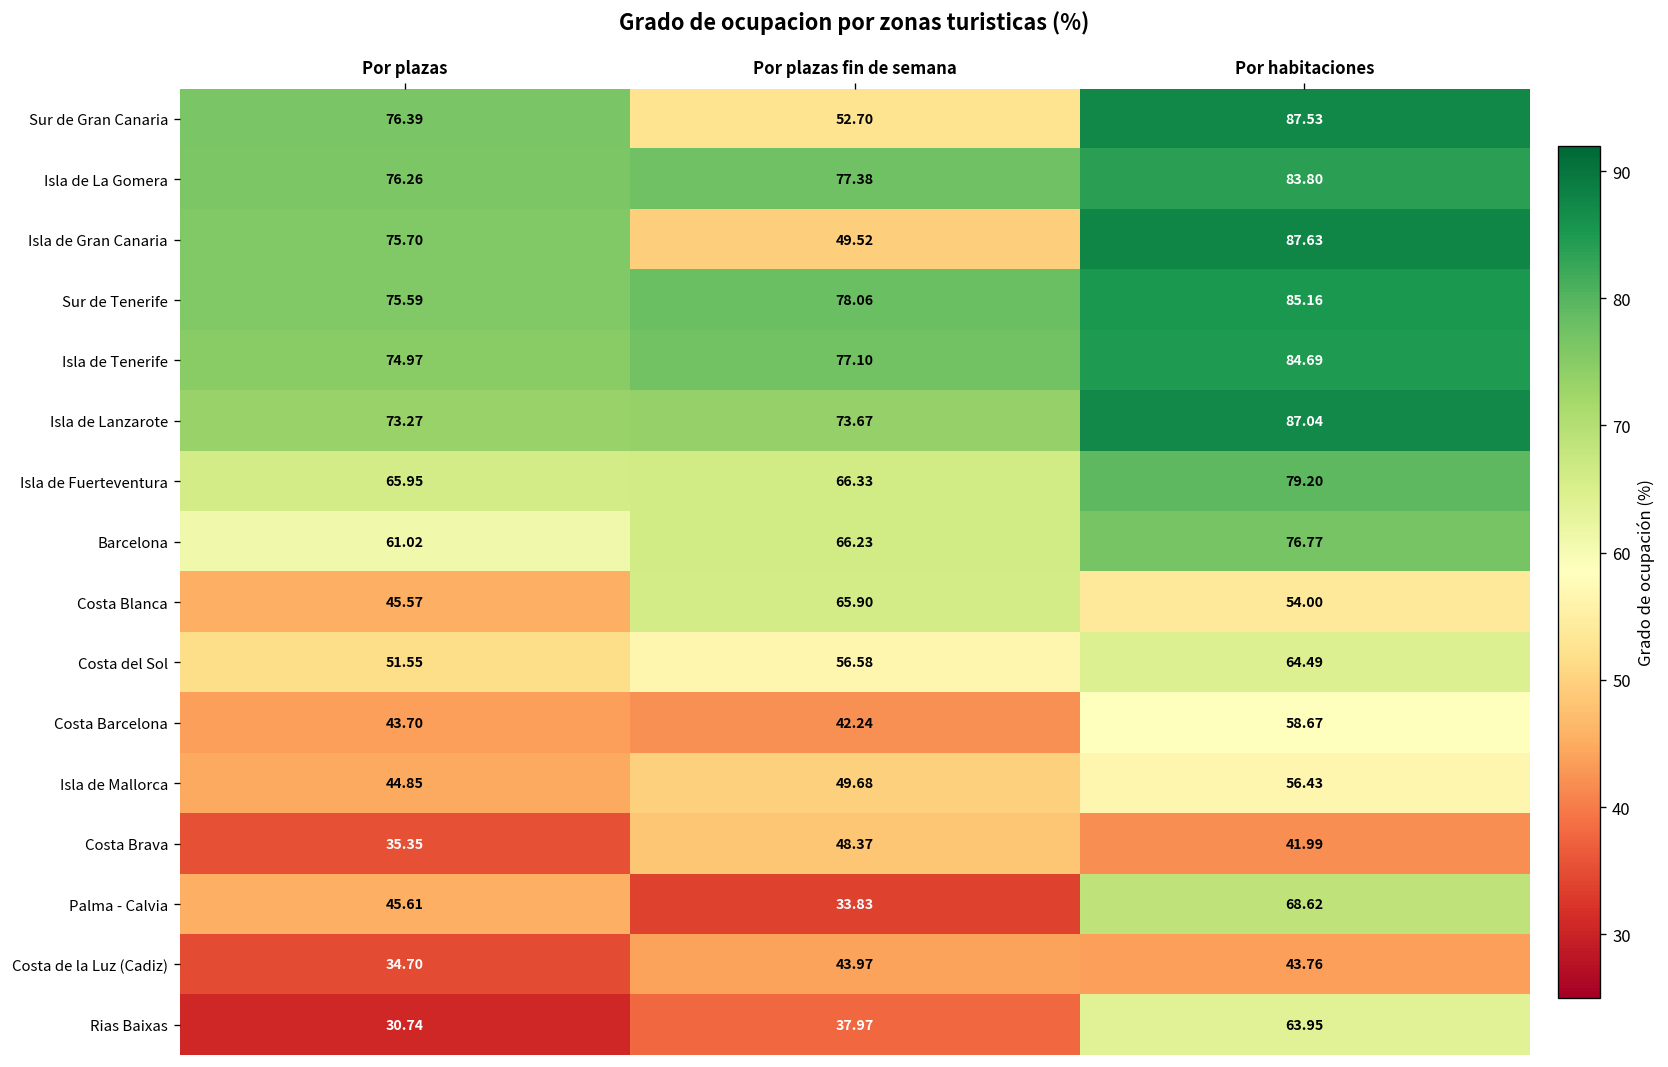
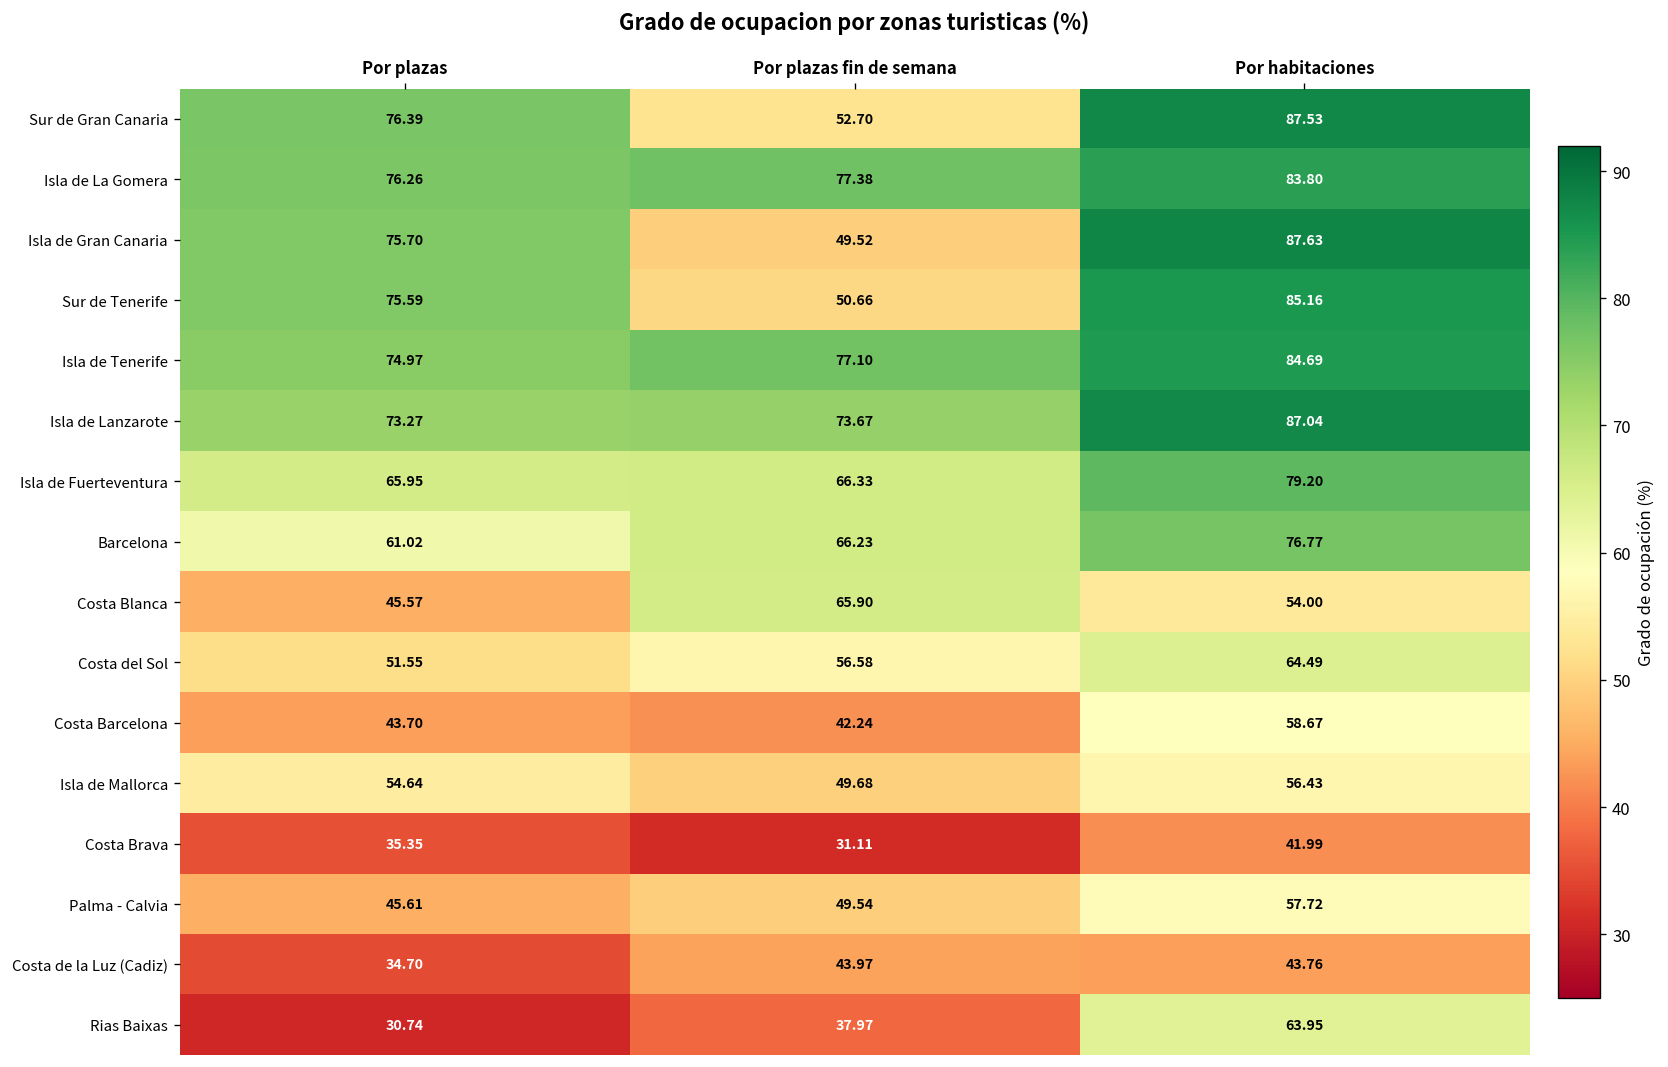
Sur de Tenerife, Por plazas fin de semana: 78.06 -> 50.66
Isla de Mallorca, Por plazas: 44.85 -> 54.64
Costa Brava, Por plazas fin de semana: 48.37 -> 31.11
Palma - Calvia, Por plazas fin de semana: 33.83 -> 49.54
Palma - Calvia, Por habitaciones: 68.62 -> 57.72
